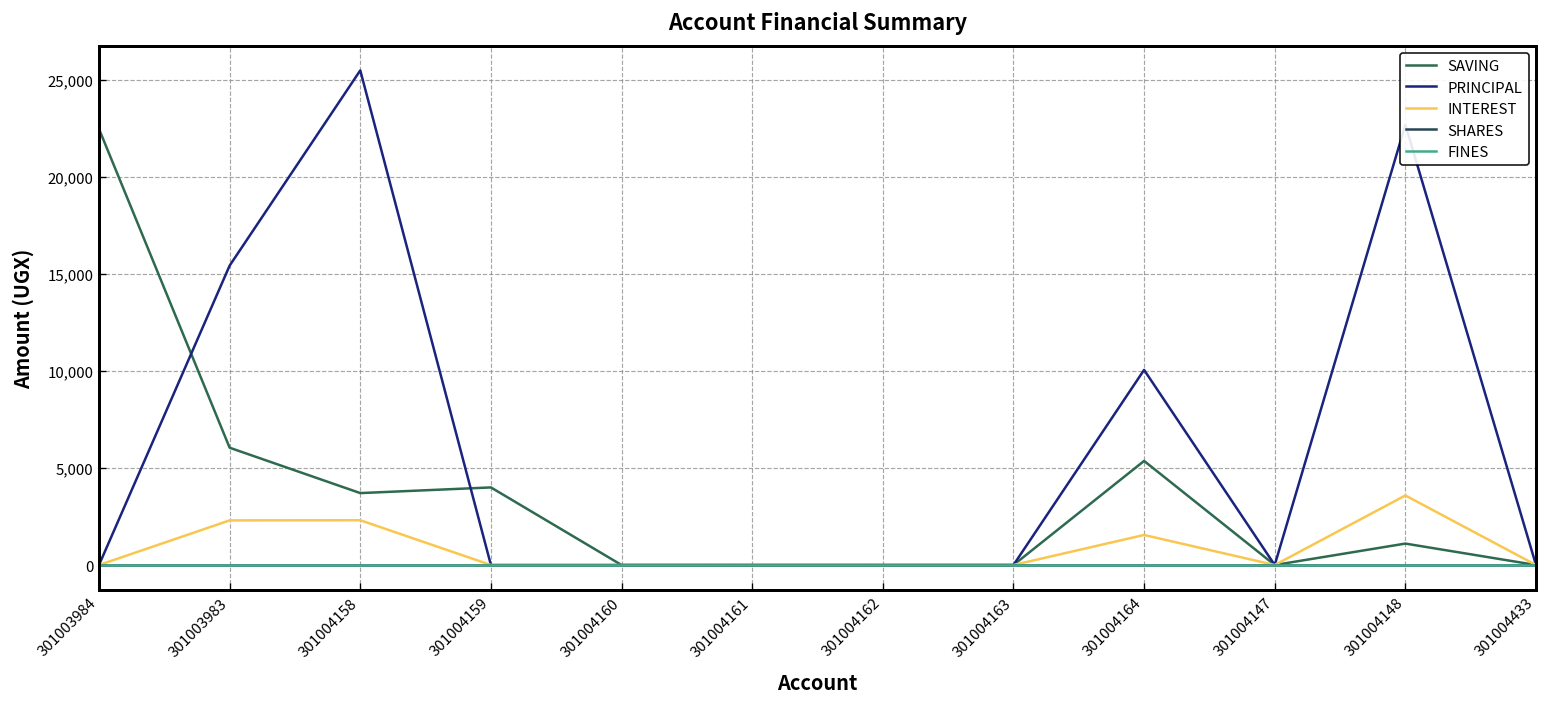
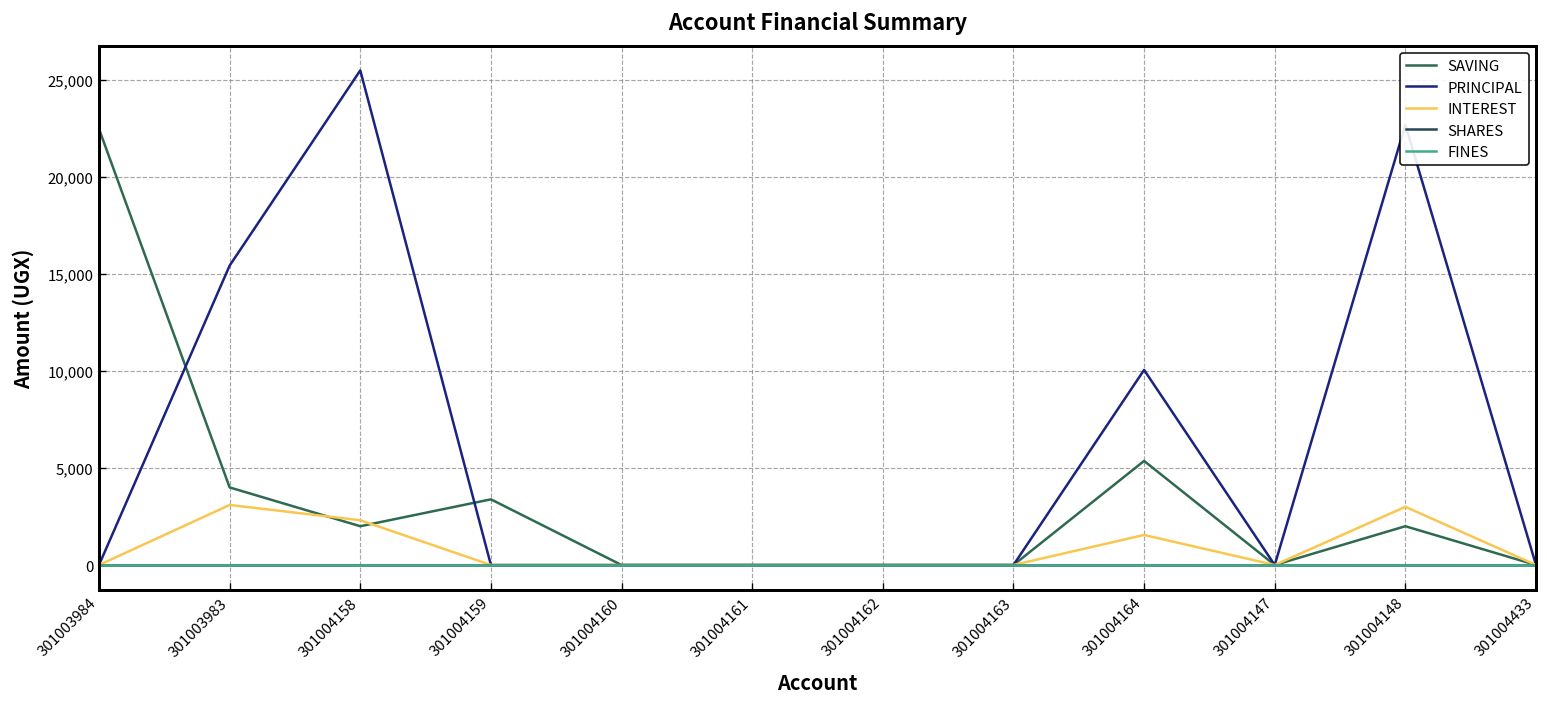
SAVING, 301003983: 6,000 -> 4,000
INTEREST, 301003983: 2,300 -> 3,100
SAVING, 301004158: 3,700 -> 2,000
SAVING, 301004159: 4,000 -> 3,400
SAVING, 301004148: 1,100 -> 2,000
INTEREST, 301004148: 3,600 -> 3,000
